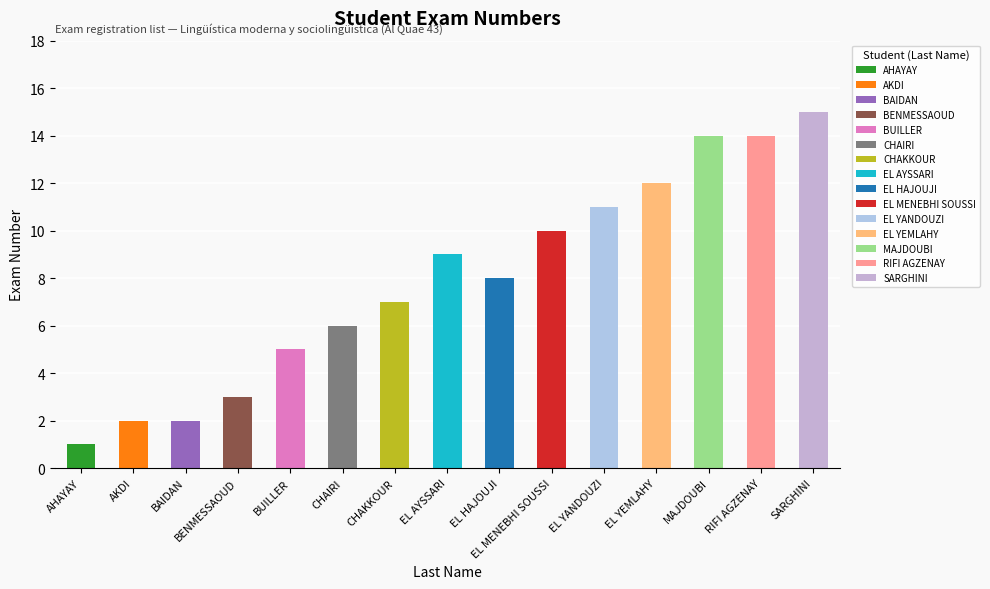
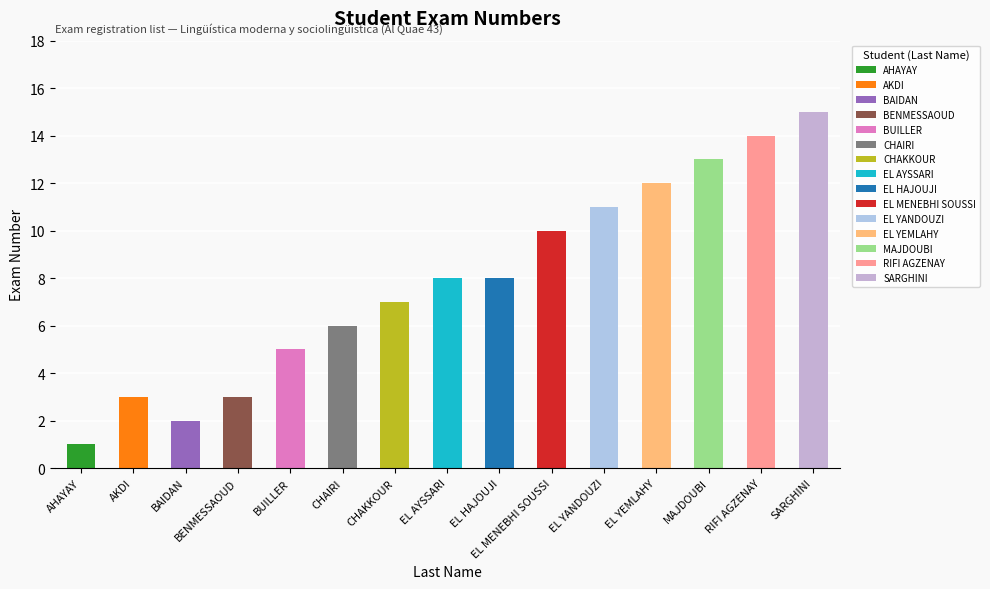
AKDI: 2 -> 3
EL AYSSARI: 9 -> 8
MAJDOUBI: 14 -> 13
